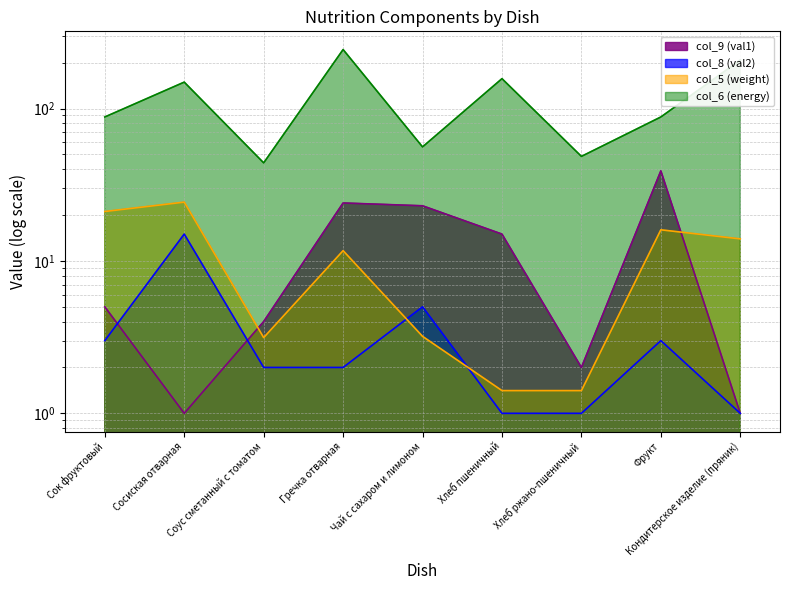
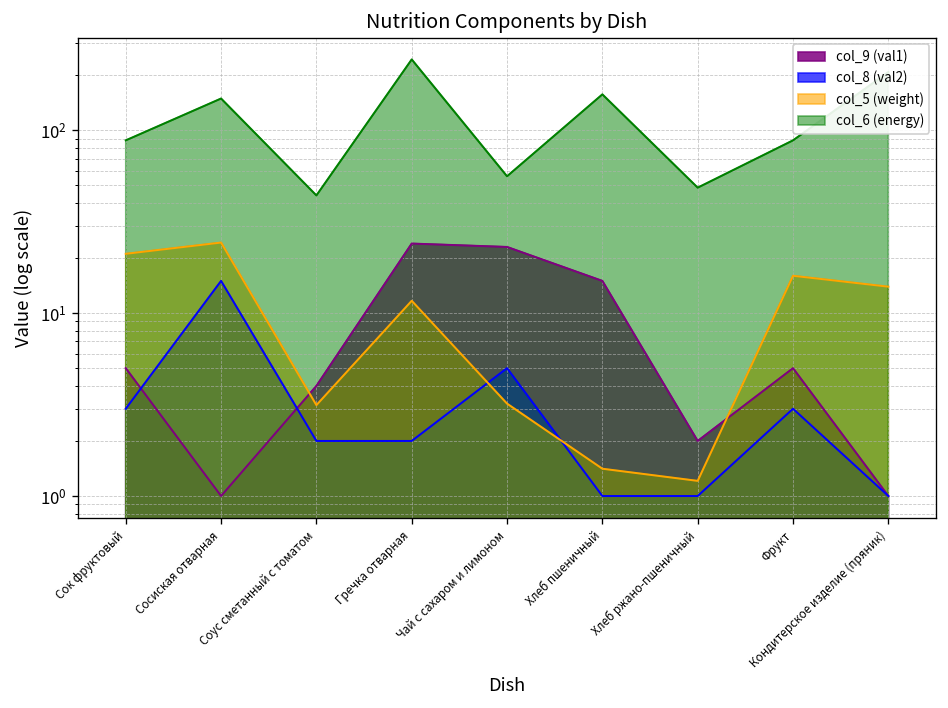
col_5 (weight), Хлеб ржано-пшеничный: 1.4 -> 1.2
col_9 (val1), Фрукт: 39 -> 5
